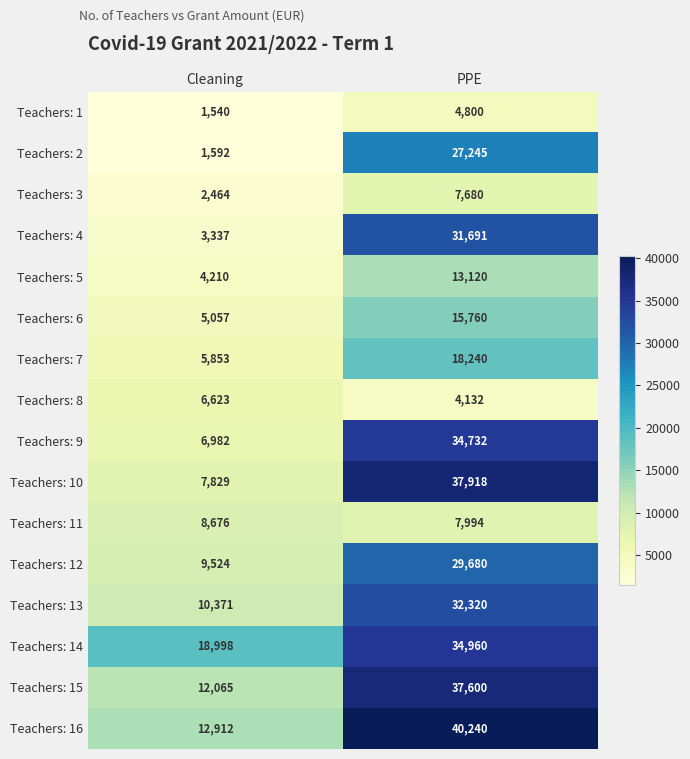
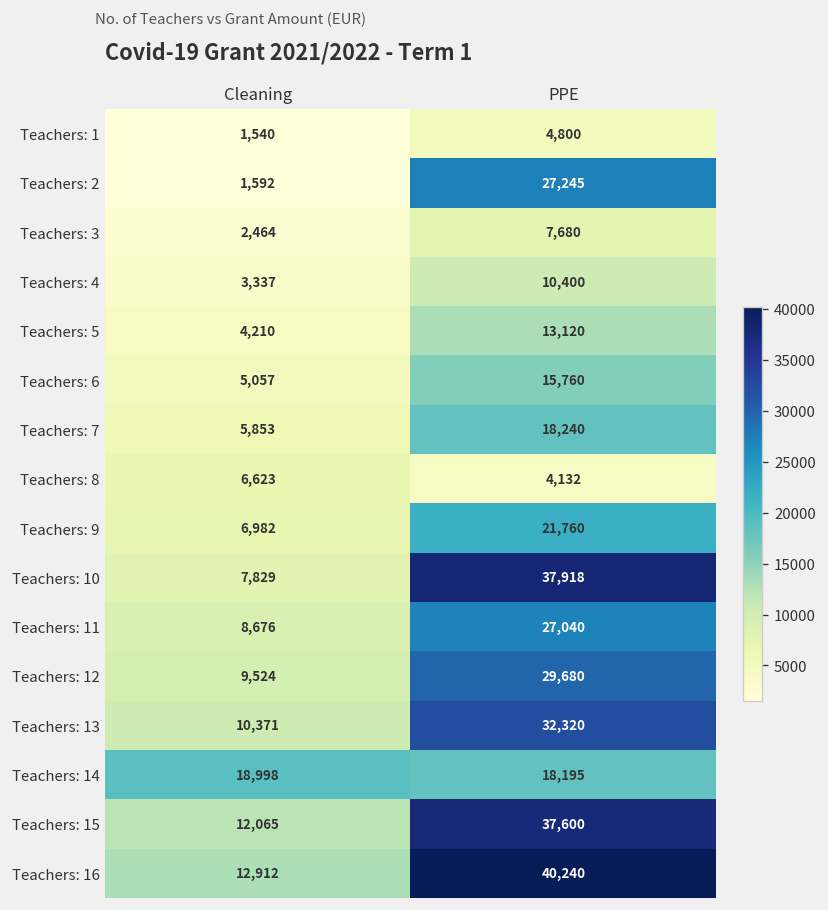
Teachers: 4, PPE: 31,691 -> 10,400
Teachers: 9, PPE: 34,732 -> 21,760
Teachers: 11, PPE: 7,994 -> 27,040
Teachers: 14, PPE: 34,960 -> 18,195
